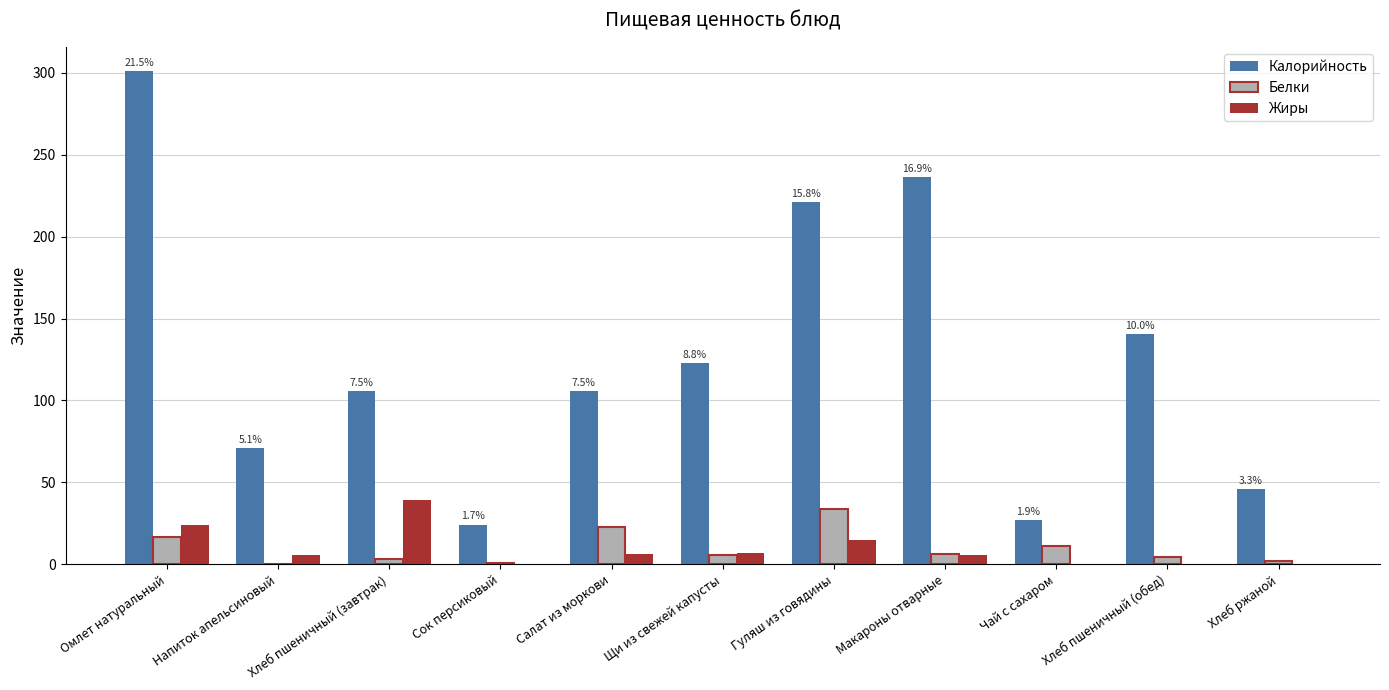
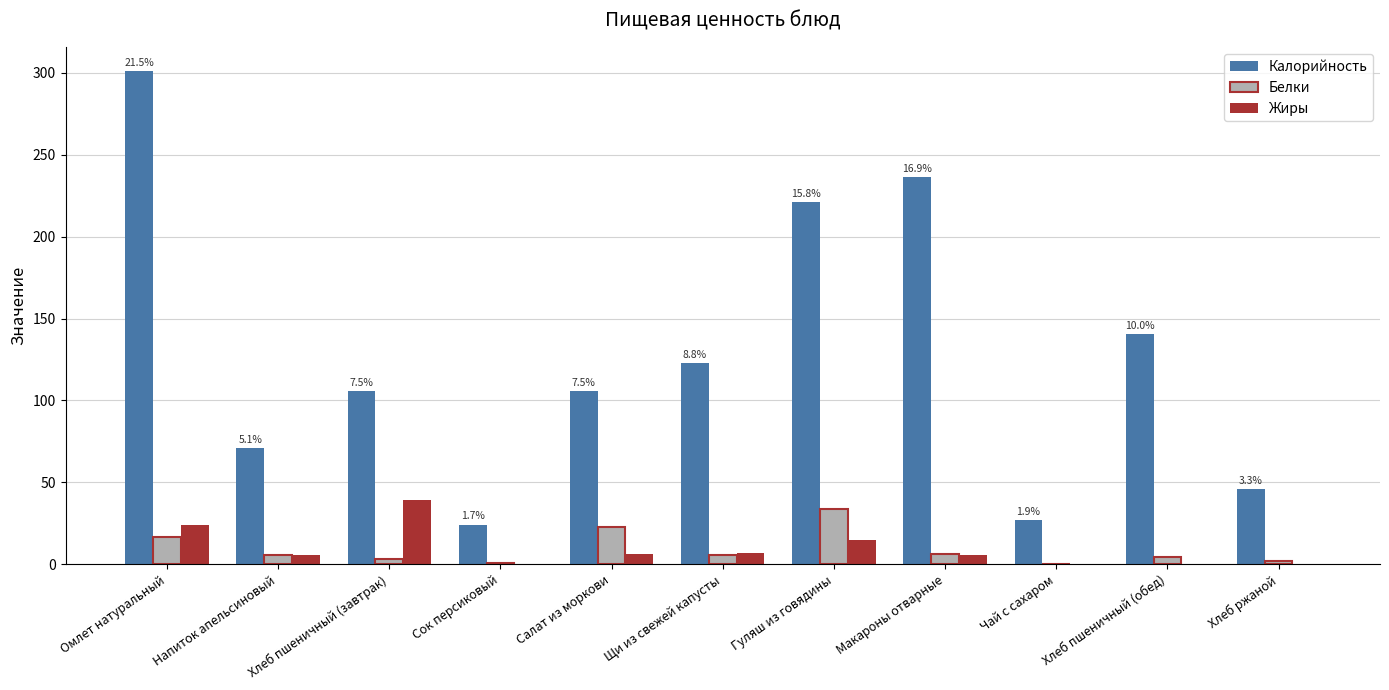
Белки, Напиток апельсиновый: 0 -> 6
Белки, Чай с сахаром: 11 -> 0
